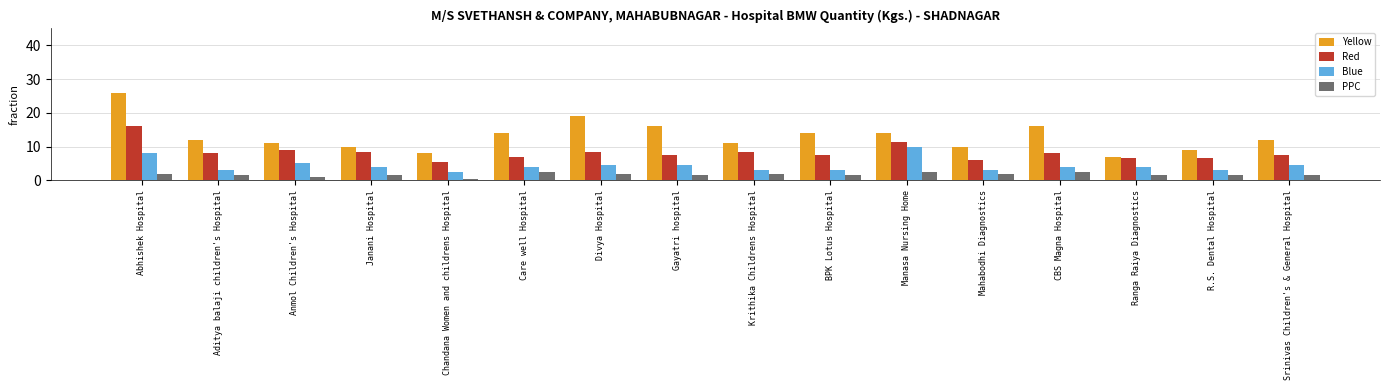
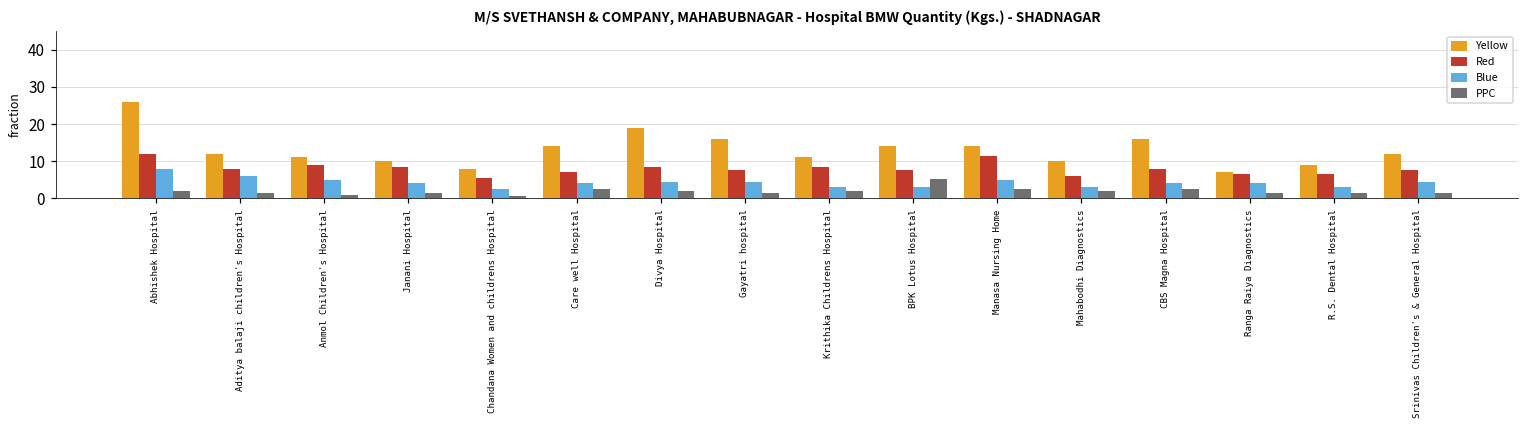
Red, Abhishek Hospital: 16 -> 12
Blue, Aditya balaji children's Hospital: 3 -> 6
PPC, BPK Lotus Hospital: 2 -> 5
Blue, Manasa Nursing Home: 10 -> 5
